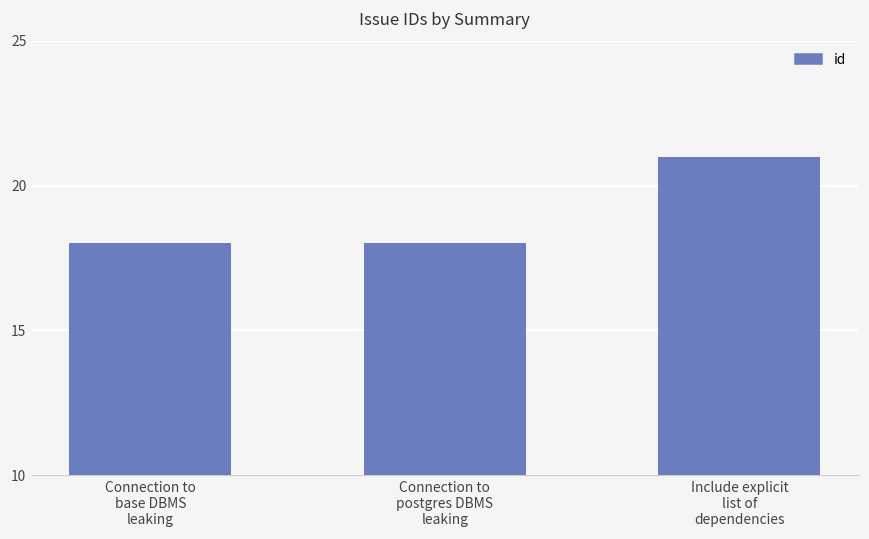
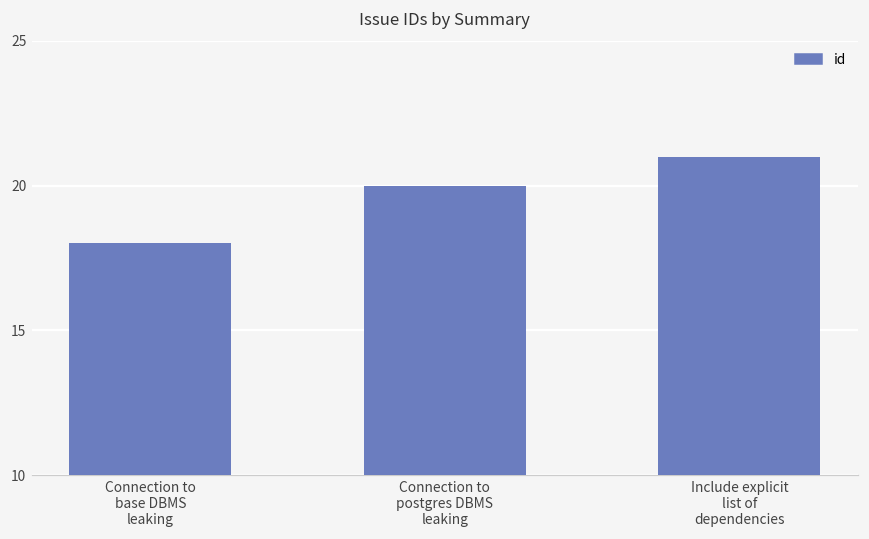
Connection to postgres DBMS leaking: 18 -> 20
